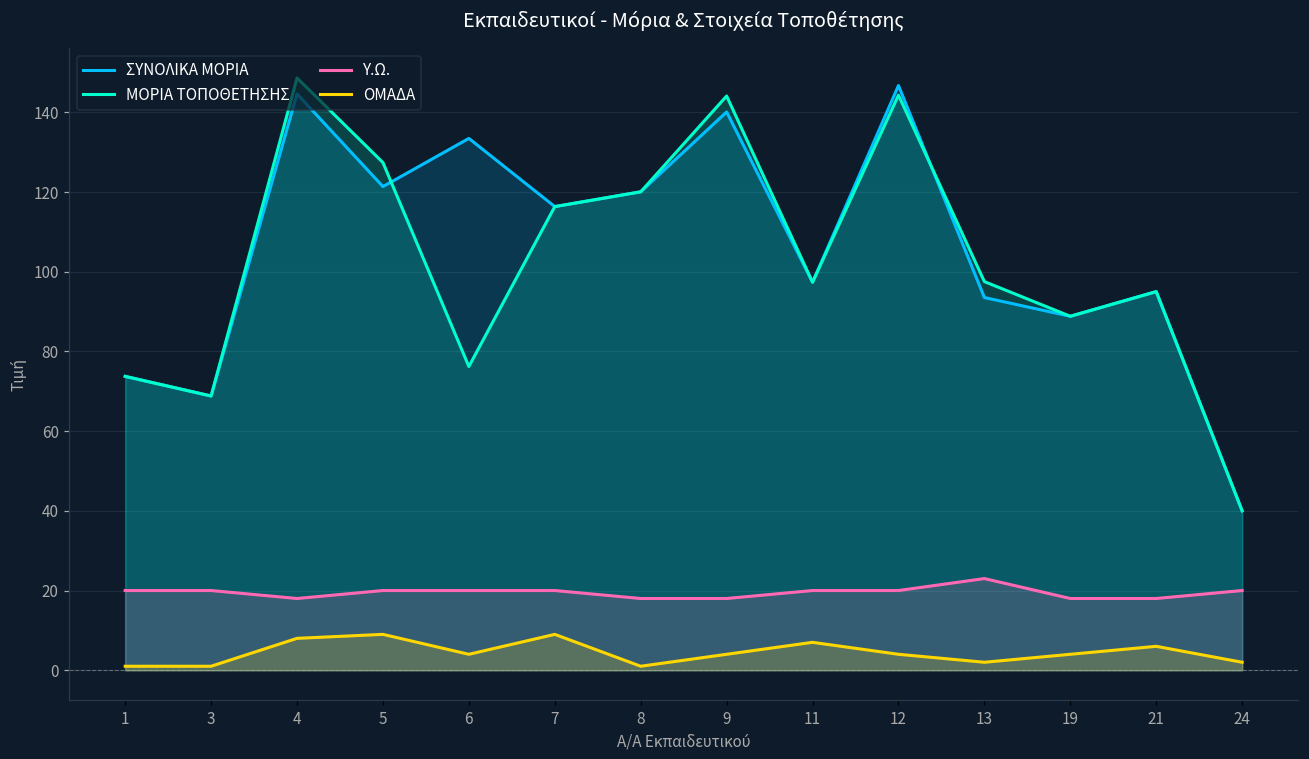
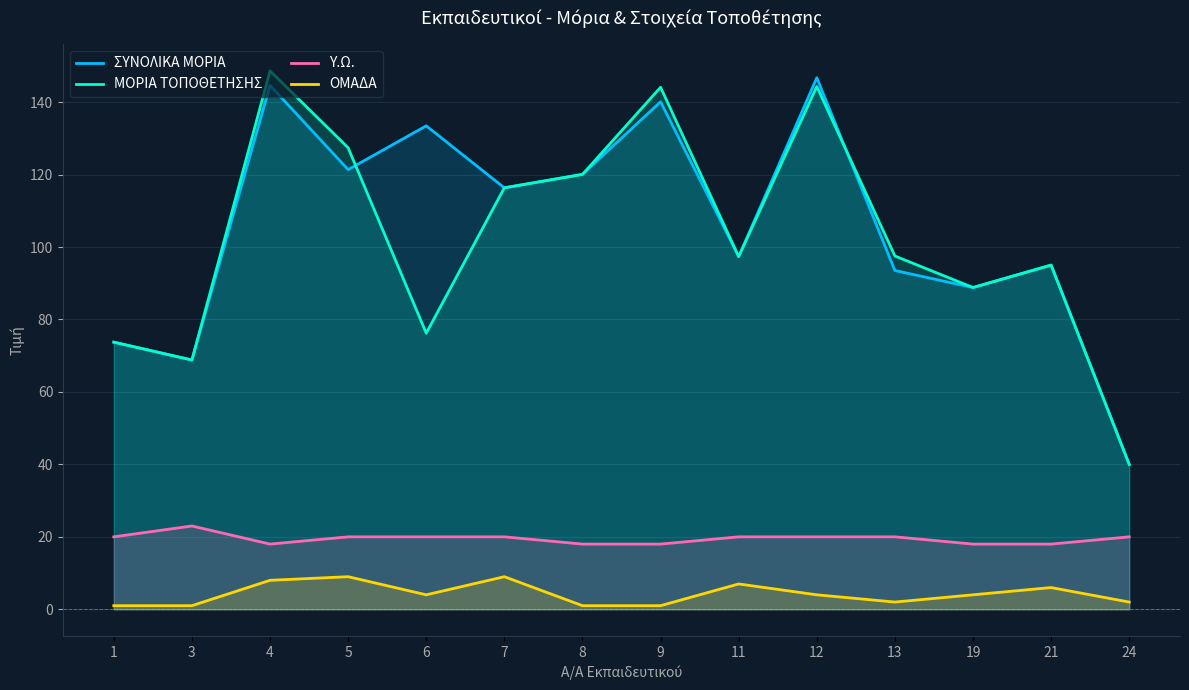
Υ.Ω., 3: 20 -> 23
ΟΜΑΔΑ, 9: 4 -> 1
Υ.Ω., 13: 23 -> 20
